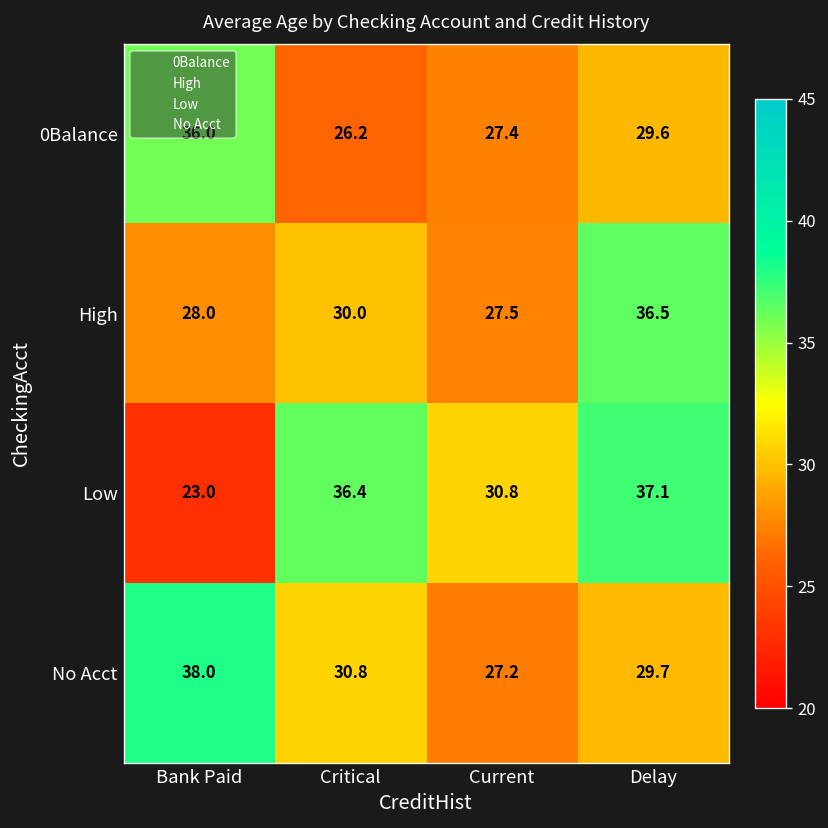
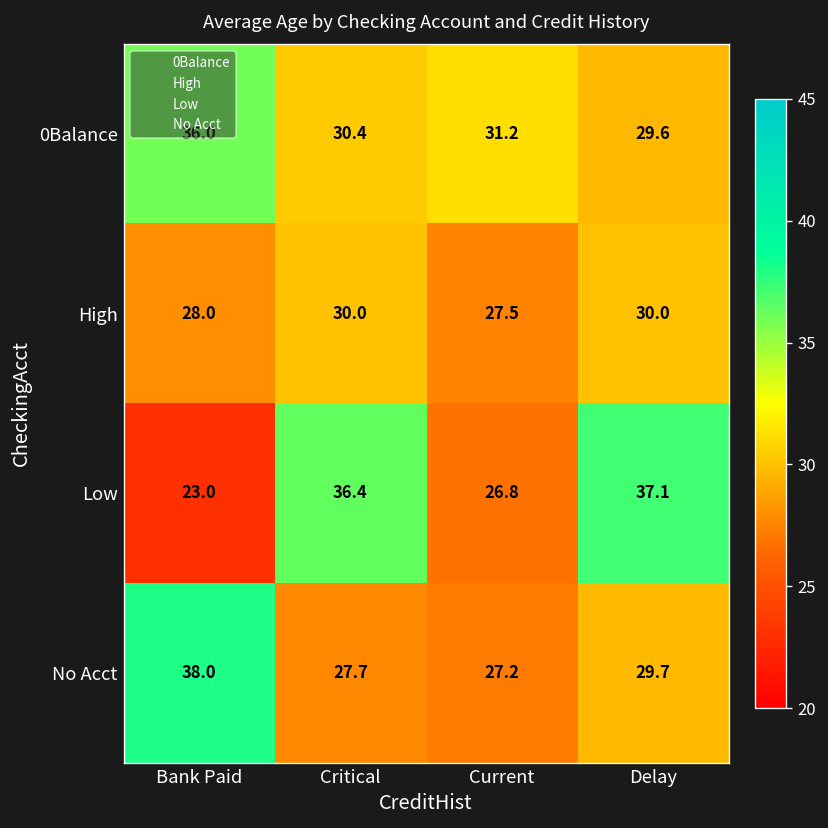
0Balance, Critical: 26.2 -> 30.4
0Balance, Current: 27.4 -> 31.2
High, Delay: 36.5 -> 30.0
Low, Current: 30.8 -> 26.8
No Acct, Critical: 30.8 -> 27.7
